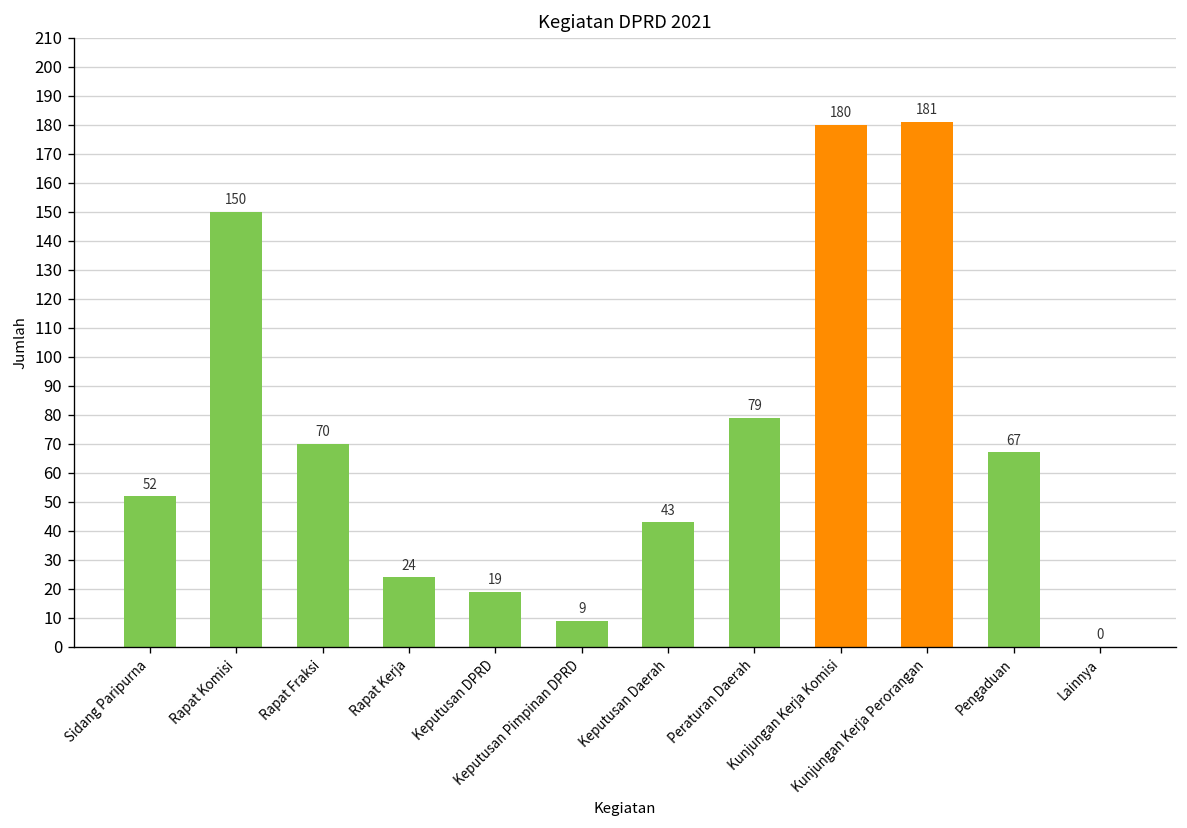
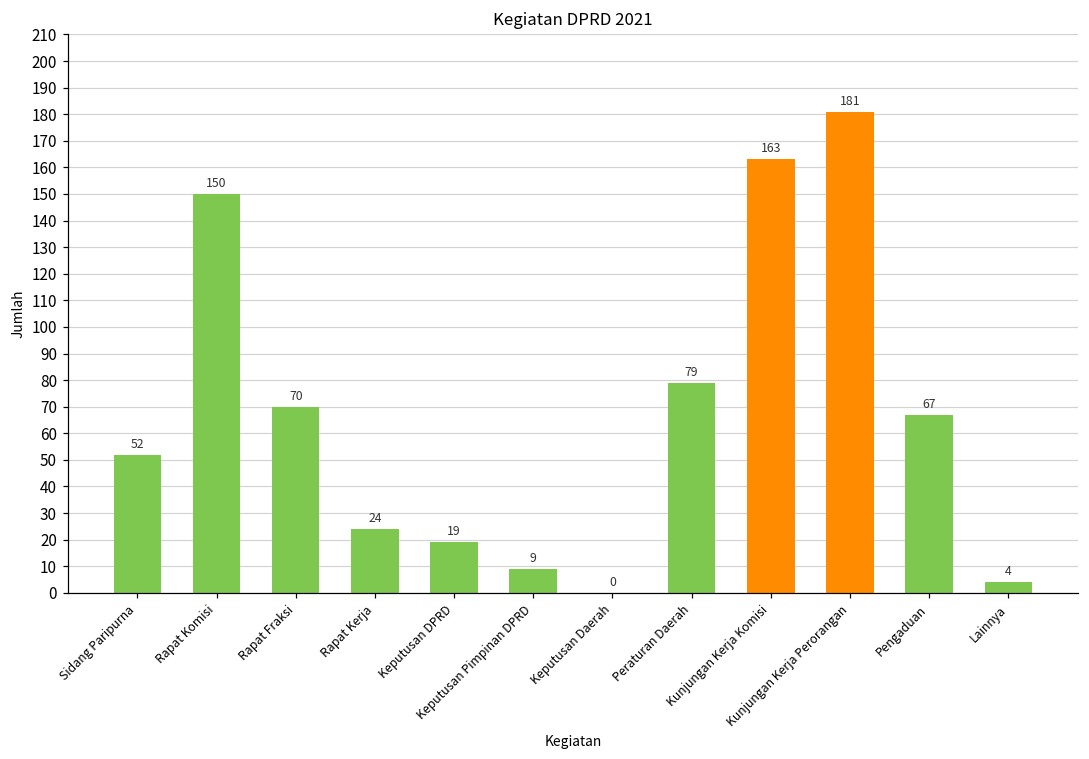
Keputusan Daerah: 43 -> 0
Kunjungan Kerja Komisi: 180 -> 163
Lainnya: 0 -> 4
